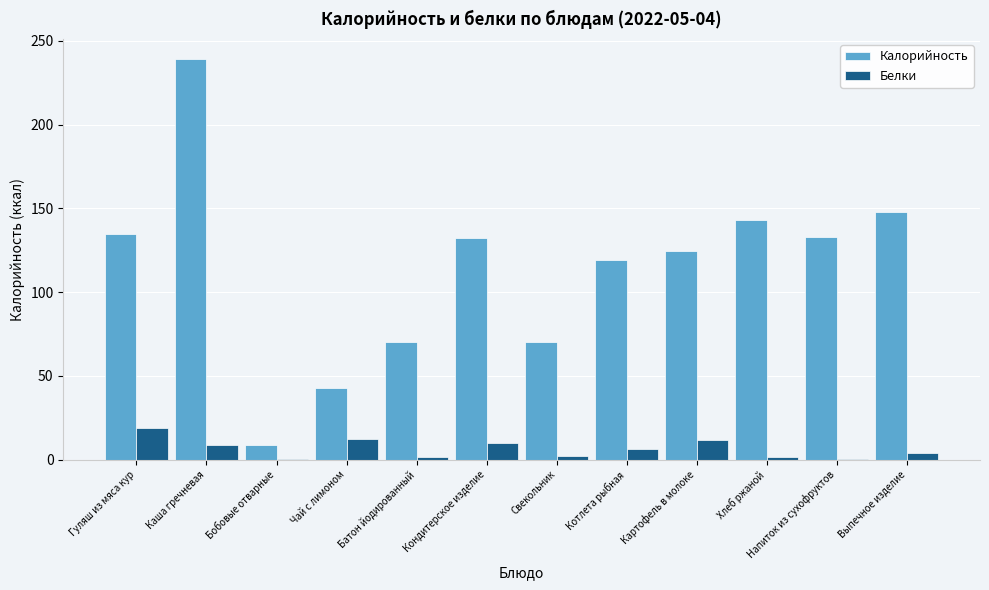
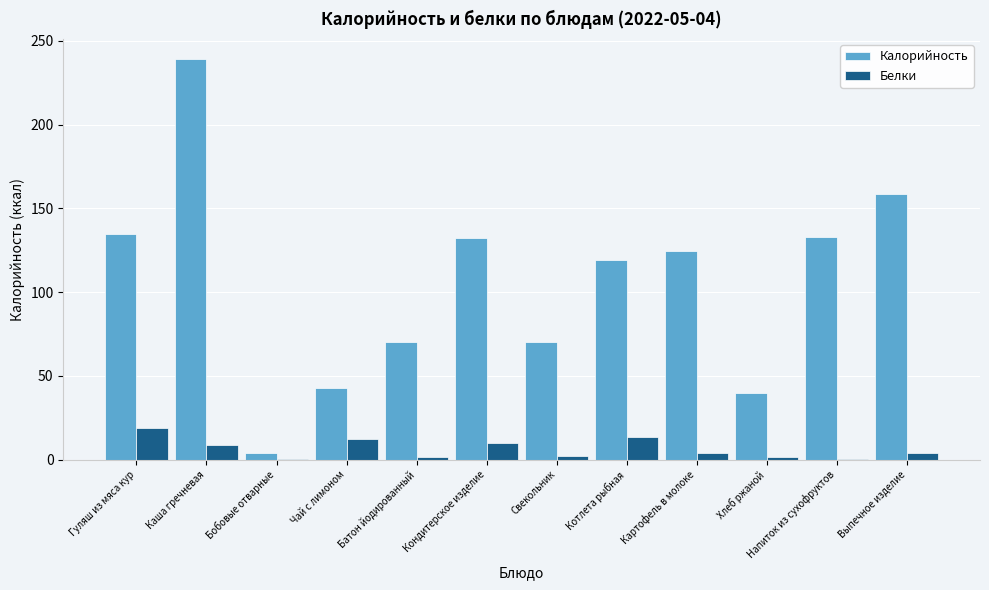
Калорийность, Бобовые отварные: 9 -> 4
Белки, Котлета рыбная: 7 -> 13
Белки, Картофель в молоке: 12 -> 4
Калорийность, Хлеб ржаной: 143 -> 40
Калорийность, Выпечное изделие: 148 -> 159
